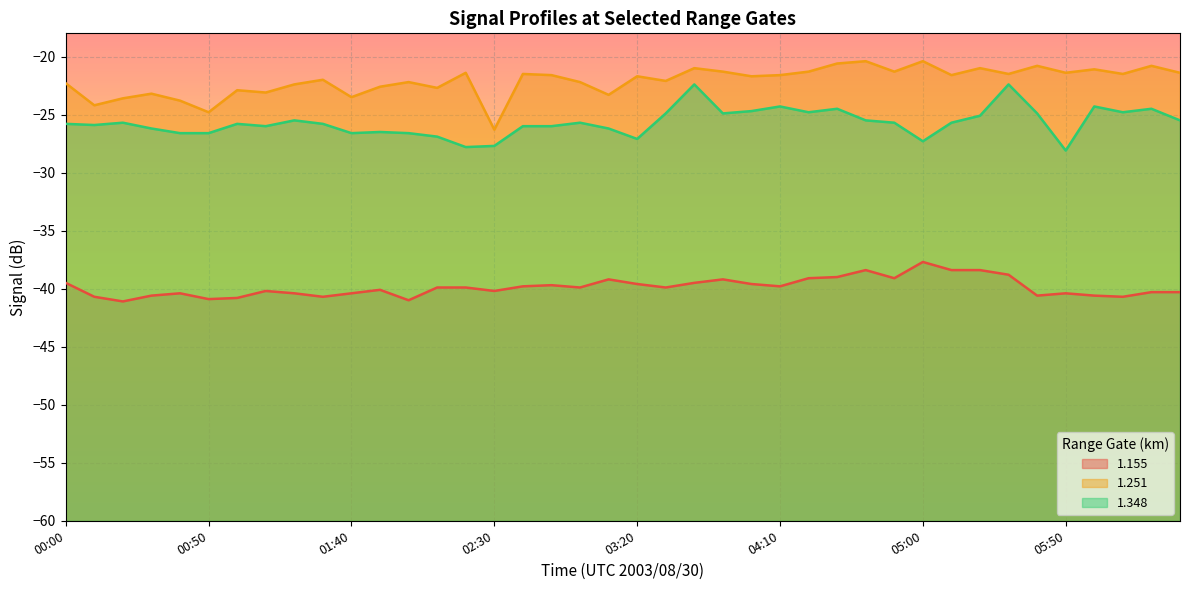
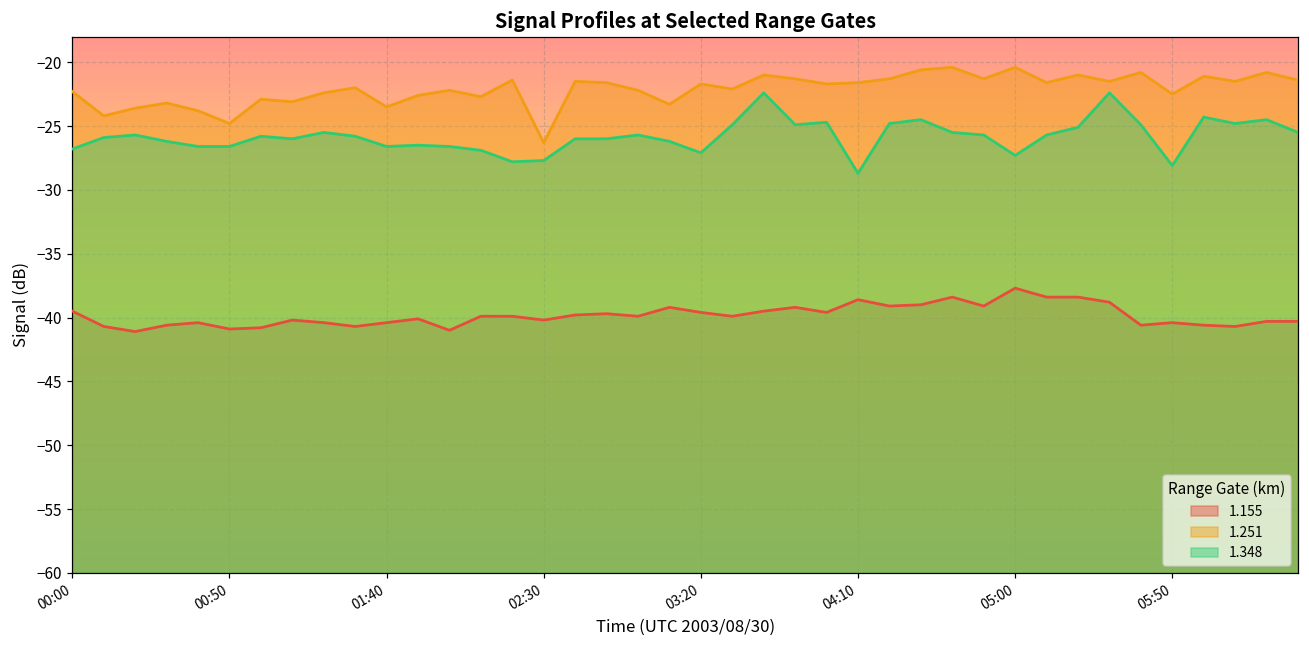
1.348, 00:00: -25.8 -> -26.8
1.155, 04:10: -39.8 -> -38.6
1.348, 04:10: -24.3 -> -28.7
1.251, 05:50: -21.4 -> -22.5
